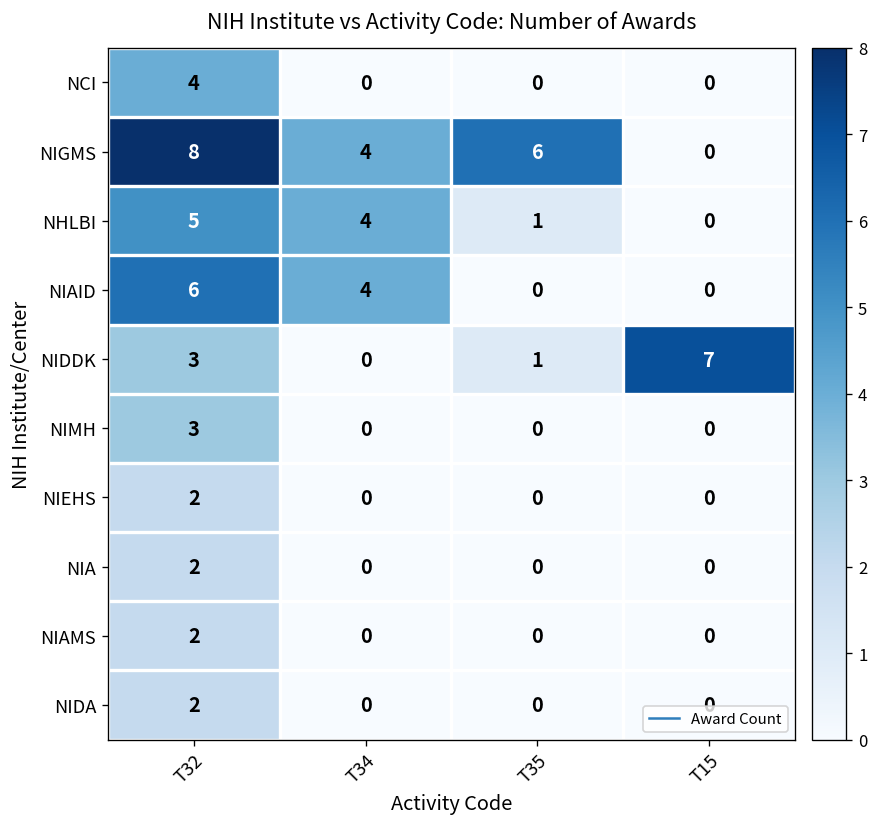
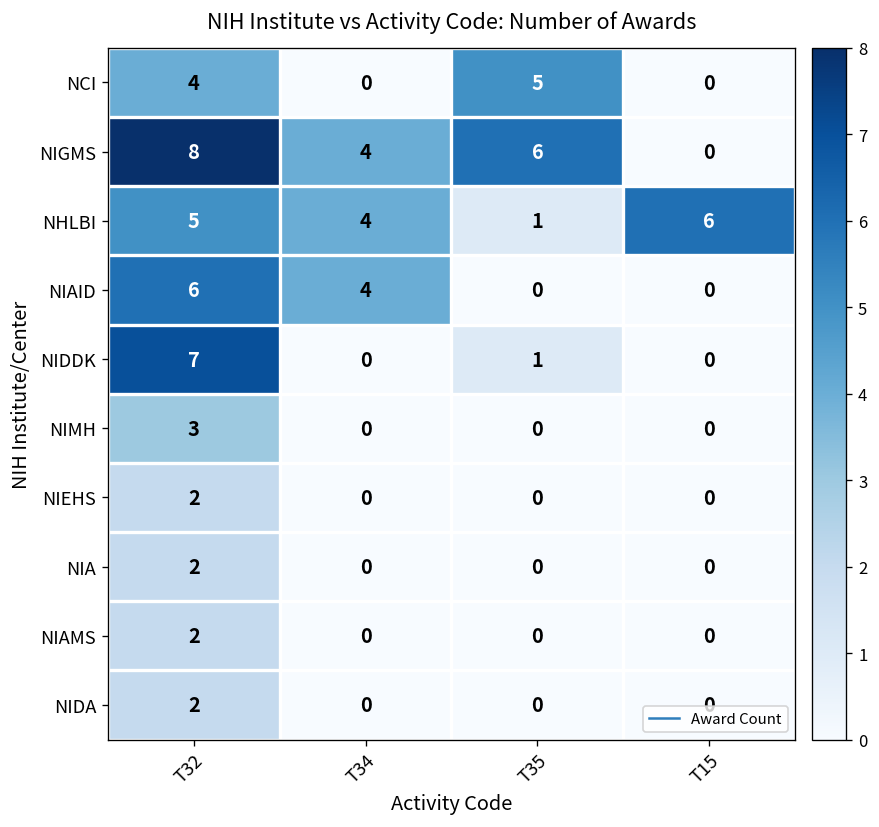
NCI, T35: 0 -> 5
NHLBI, T15: 0 -> 6
NIDDK, T32: 3 -> 7
NIDDK, T15: 7 -> 0
